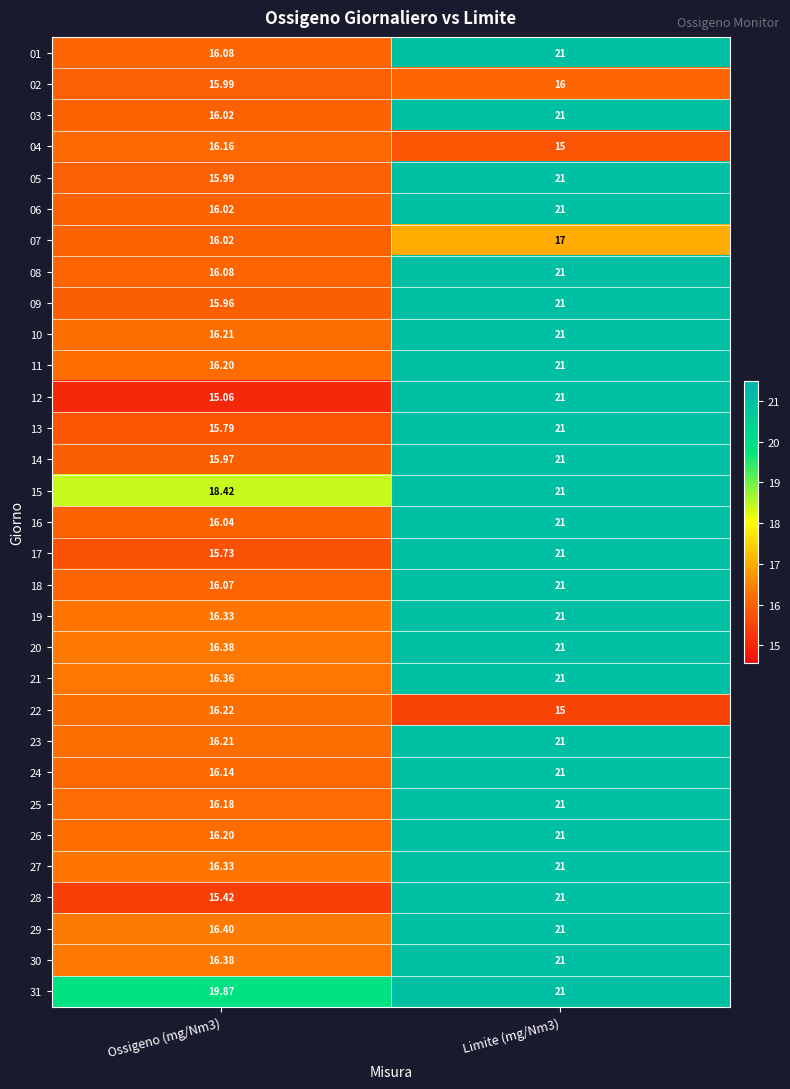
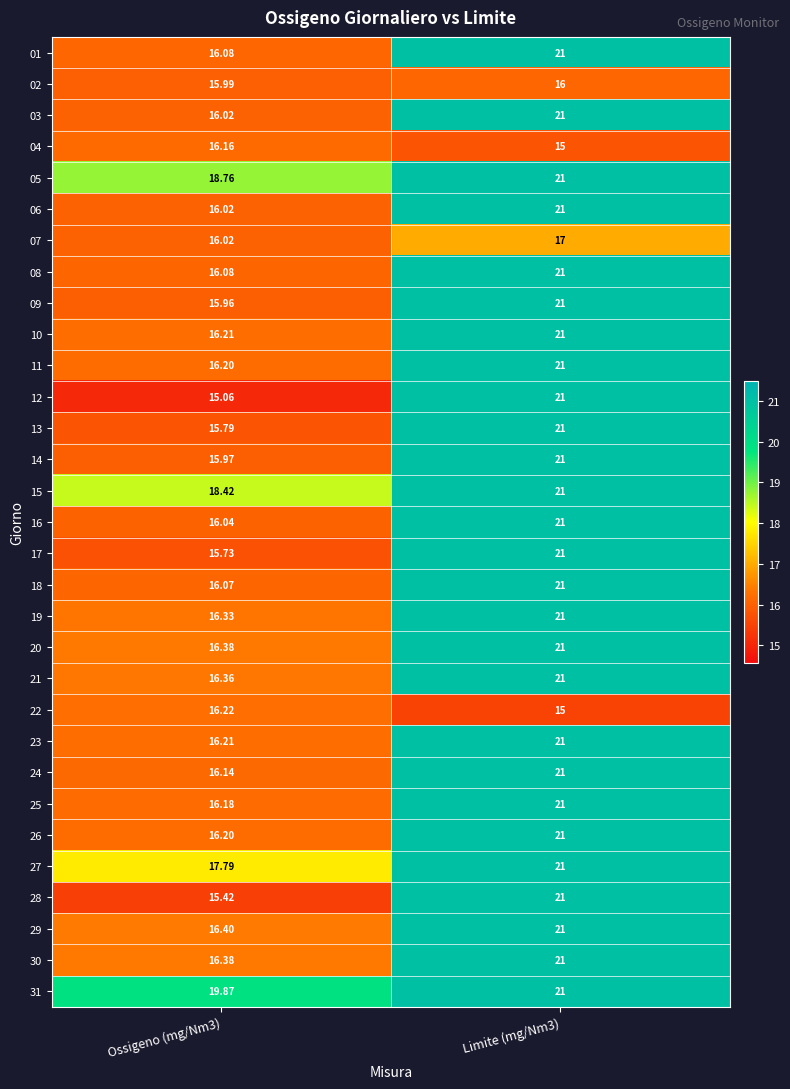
05, Ossigeno (mg/Nm3): 15.99 -> 18.76
27, Ossigeno (mg/Nm3): 16.33 -> 17.79
